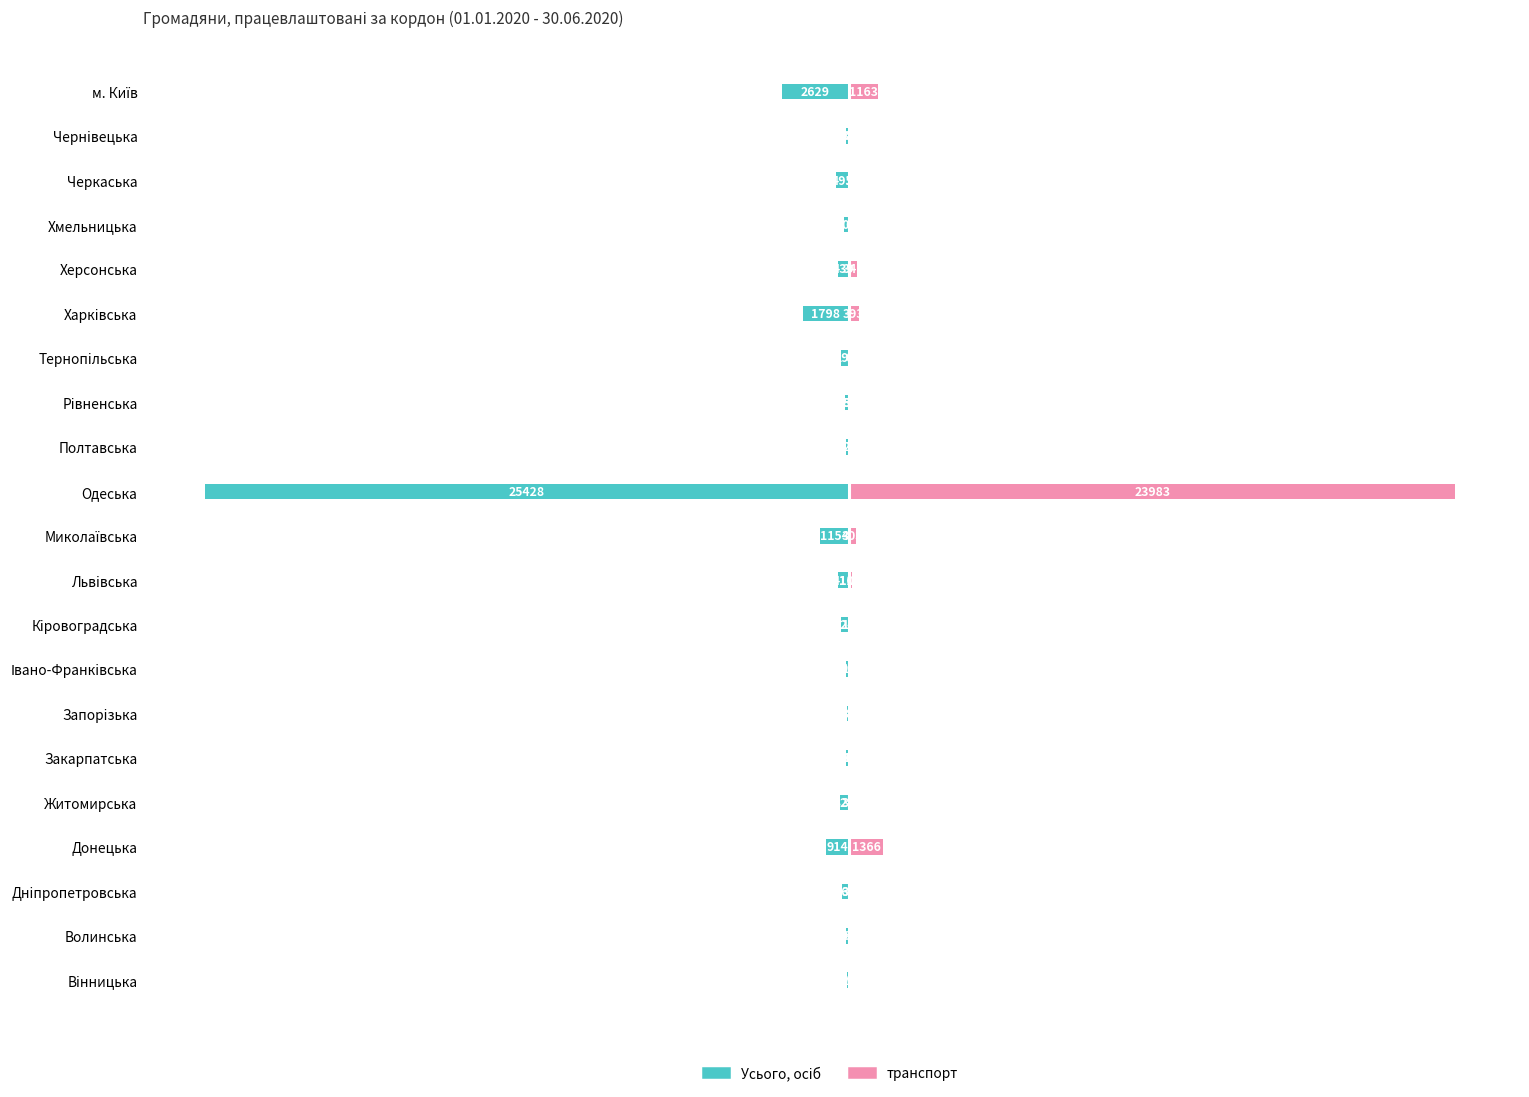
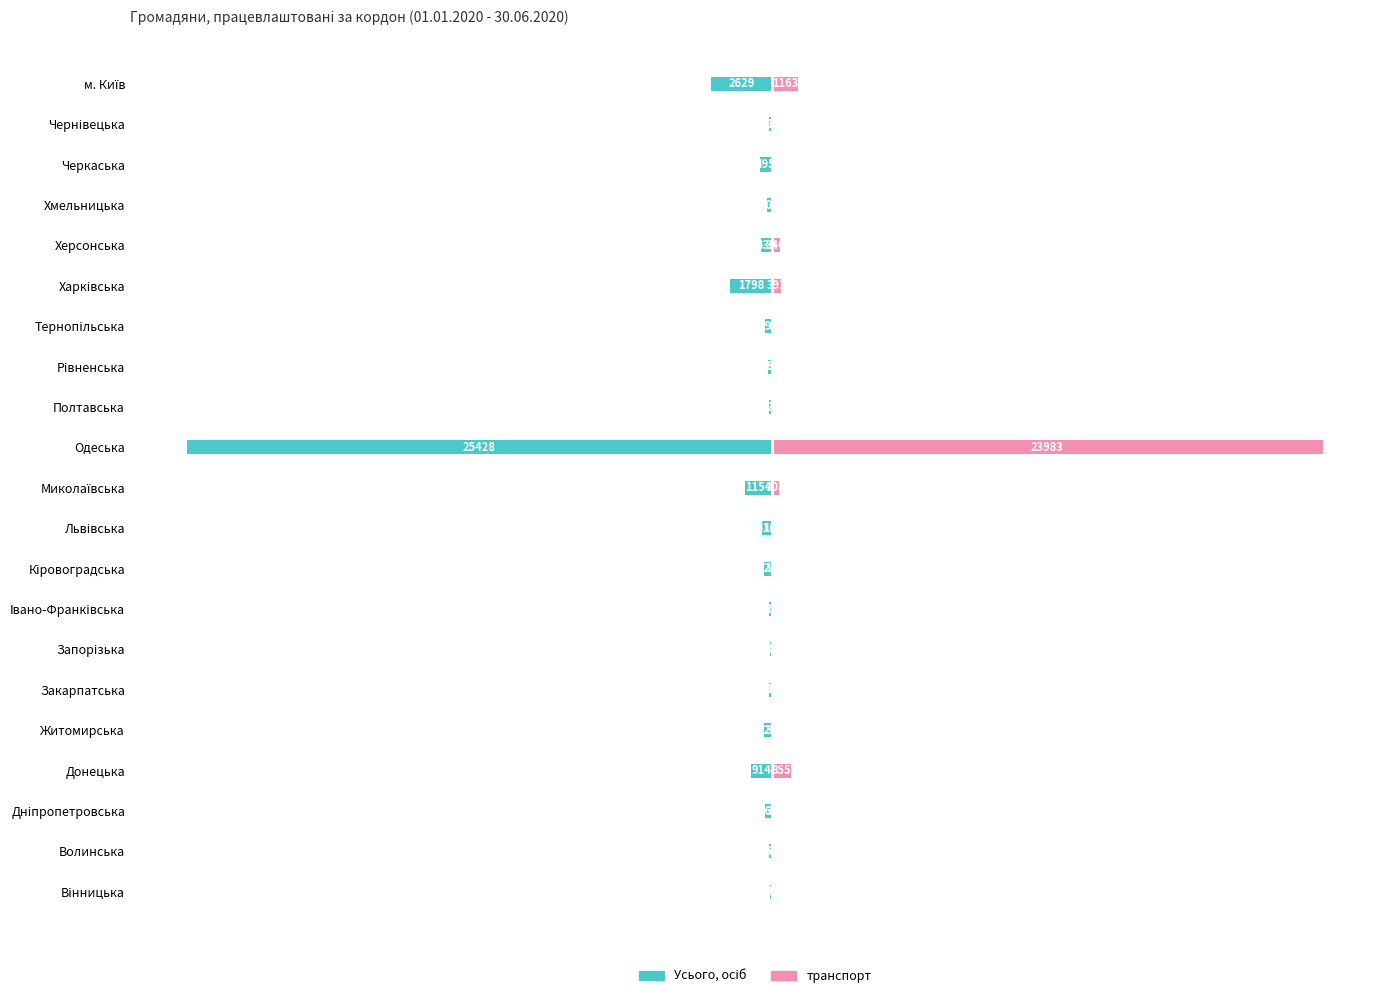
транспорт, Донецька: 1366 -> 855
